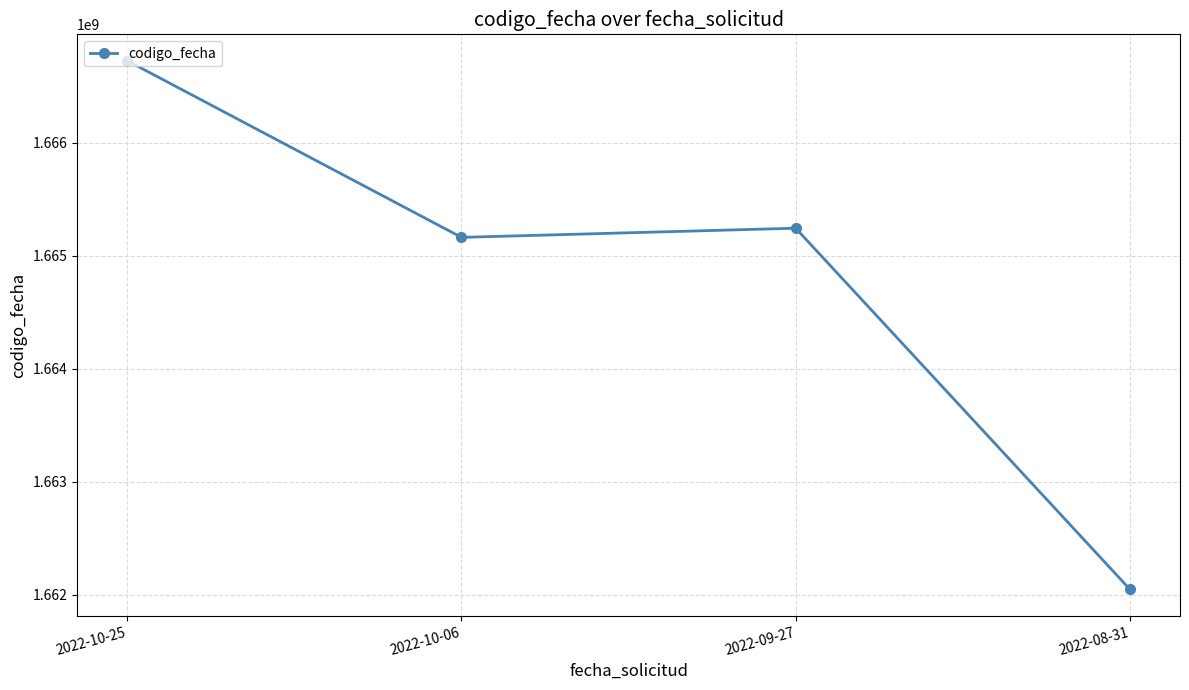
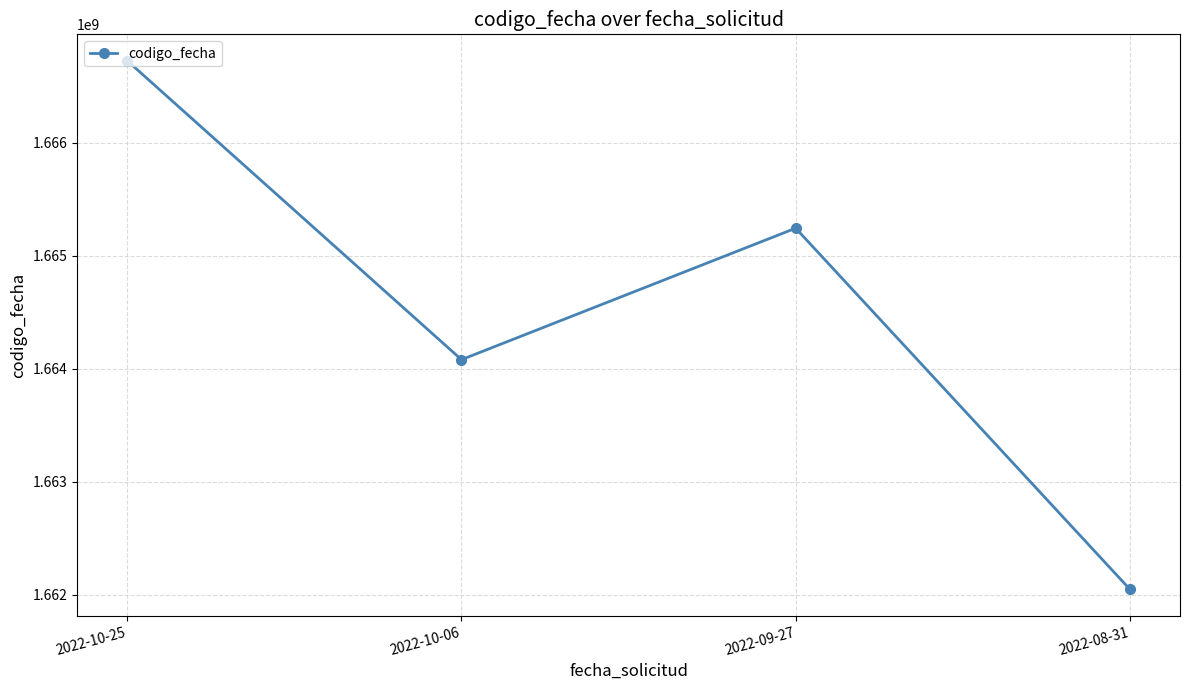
2022-10-06: 1665160000 -> 1664080000
